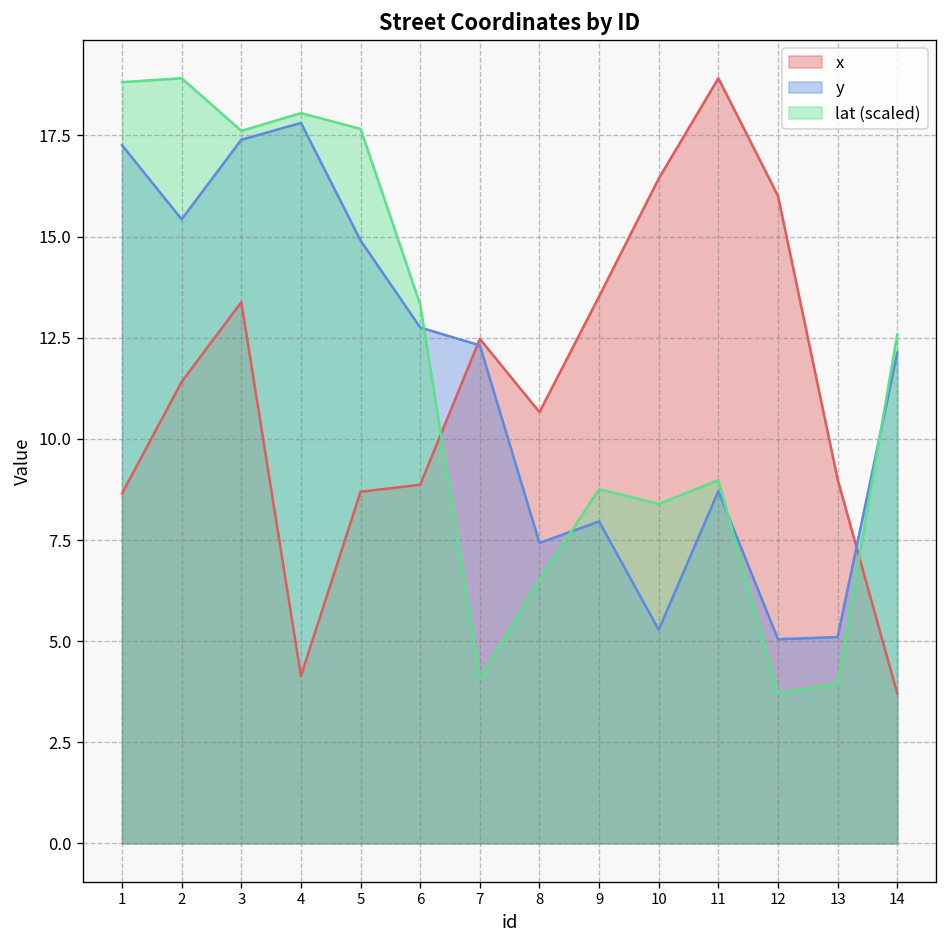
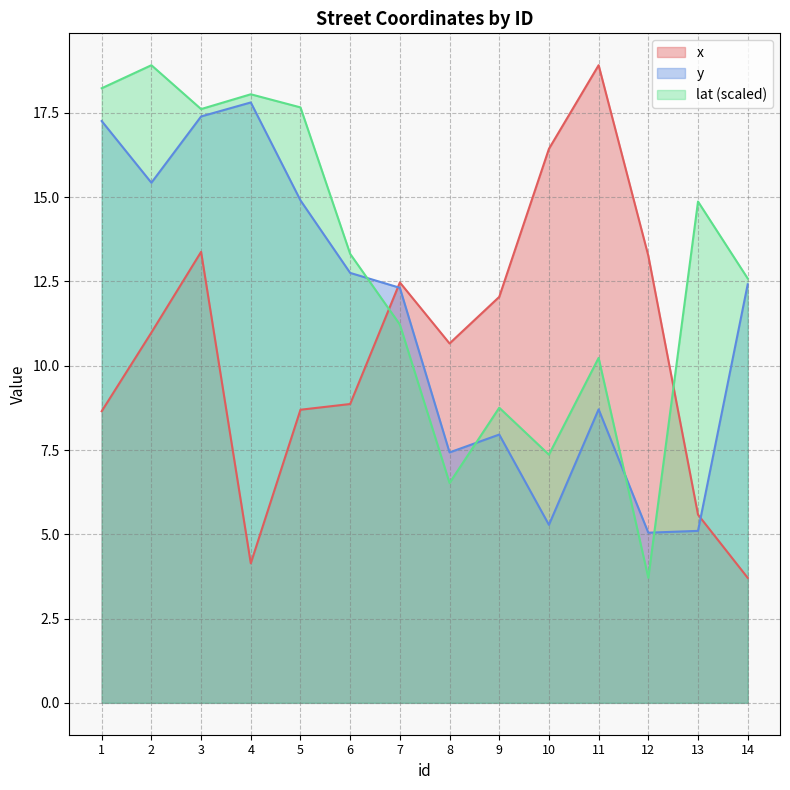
lat (scaled), 1: 18.8 -> 18.2
x, 2: 11.4 -> 11.0
lat (scaled), 7: 4.1 -> 11.2
x, 9: 13.5 -> 12.0
lat (scaled), 10: 8.4 -> 7.4
lat (scaled), 11: 9.0 -> 10.2
x, 12: 16.0 -> 13.3
x, 13: 9.0 -> 5.6
lat (scaled), 13: 4.0 -> 14.9
y, 14: 12.1 -> 12.4
